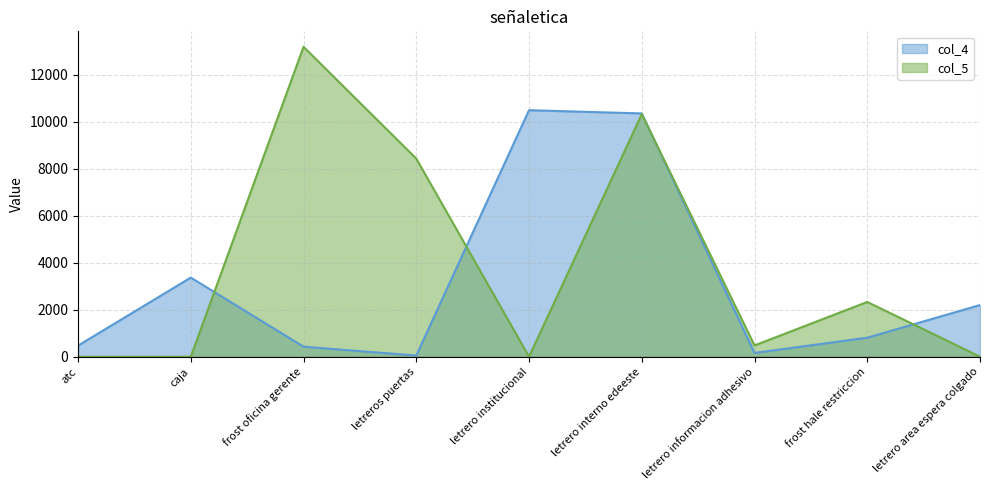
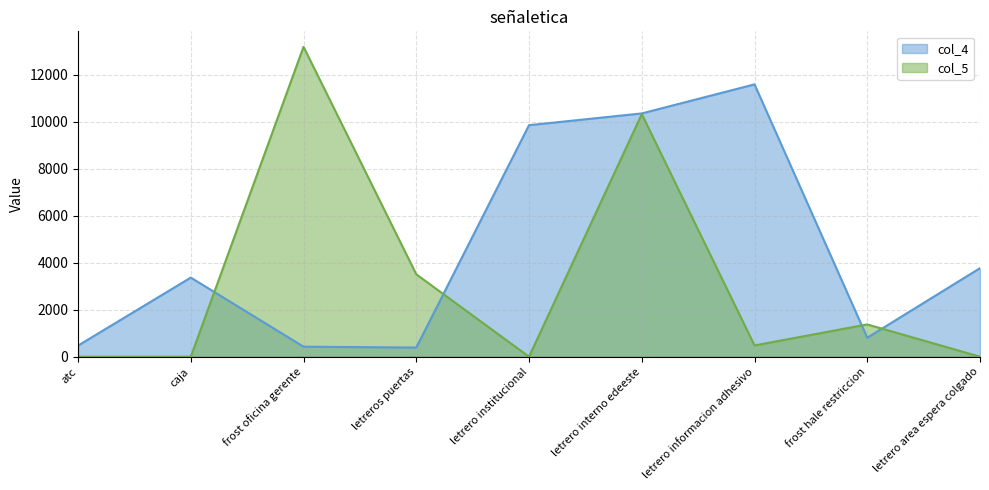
col_4, letreros puertas: 0 -> 400
col_5, letreros puertas: 8400 -> 3500
col_4, letrero institucional: 10500 -> 9900
col_4, letrero informacion adhesivo: 200 -> 11600
col_5, frost hale restriccion: 2300 -> 1400
col_4, letrero area espera colgado: 2200 -> 3800
